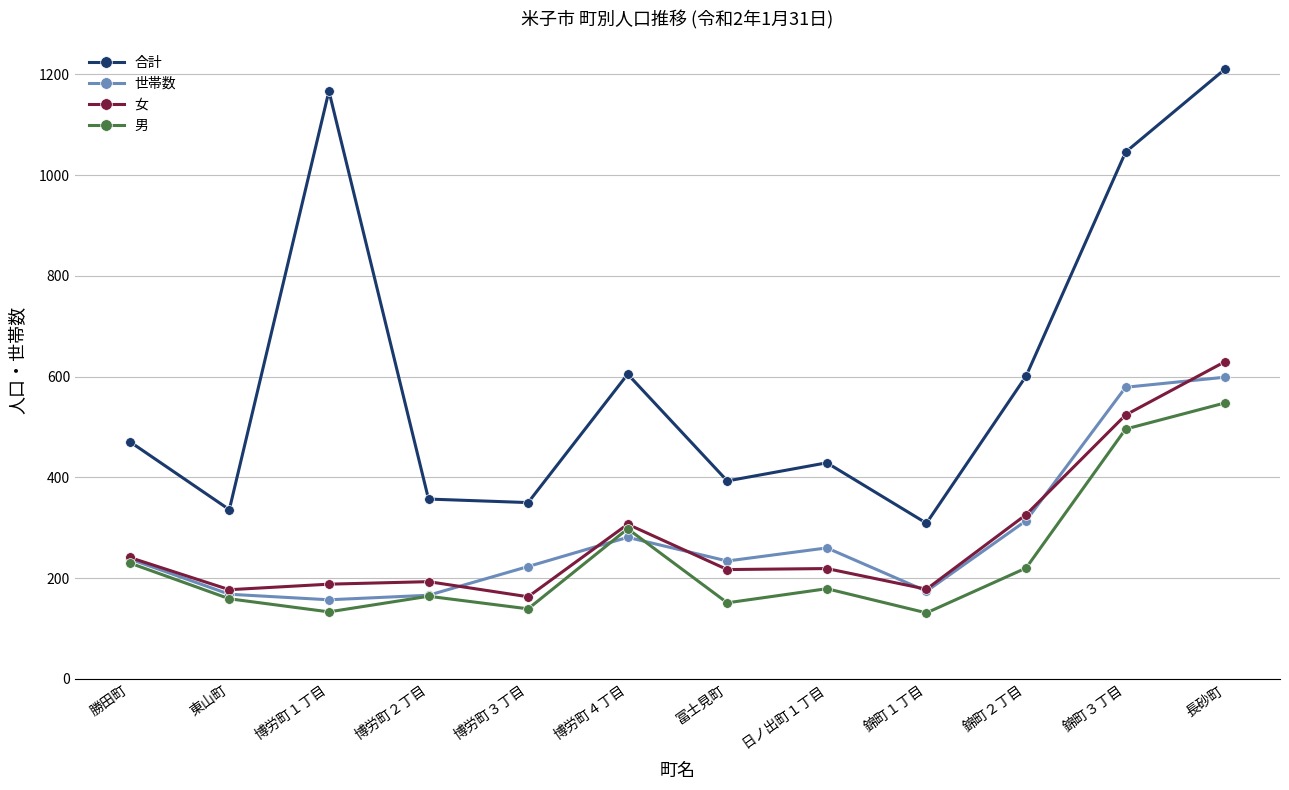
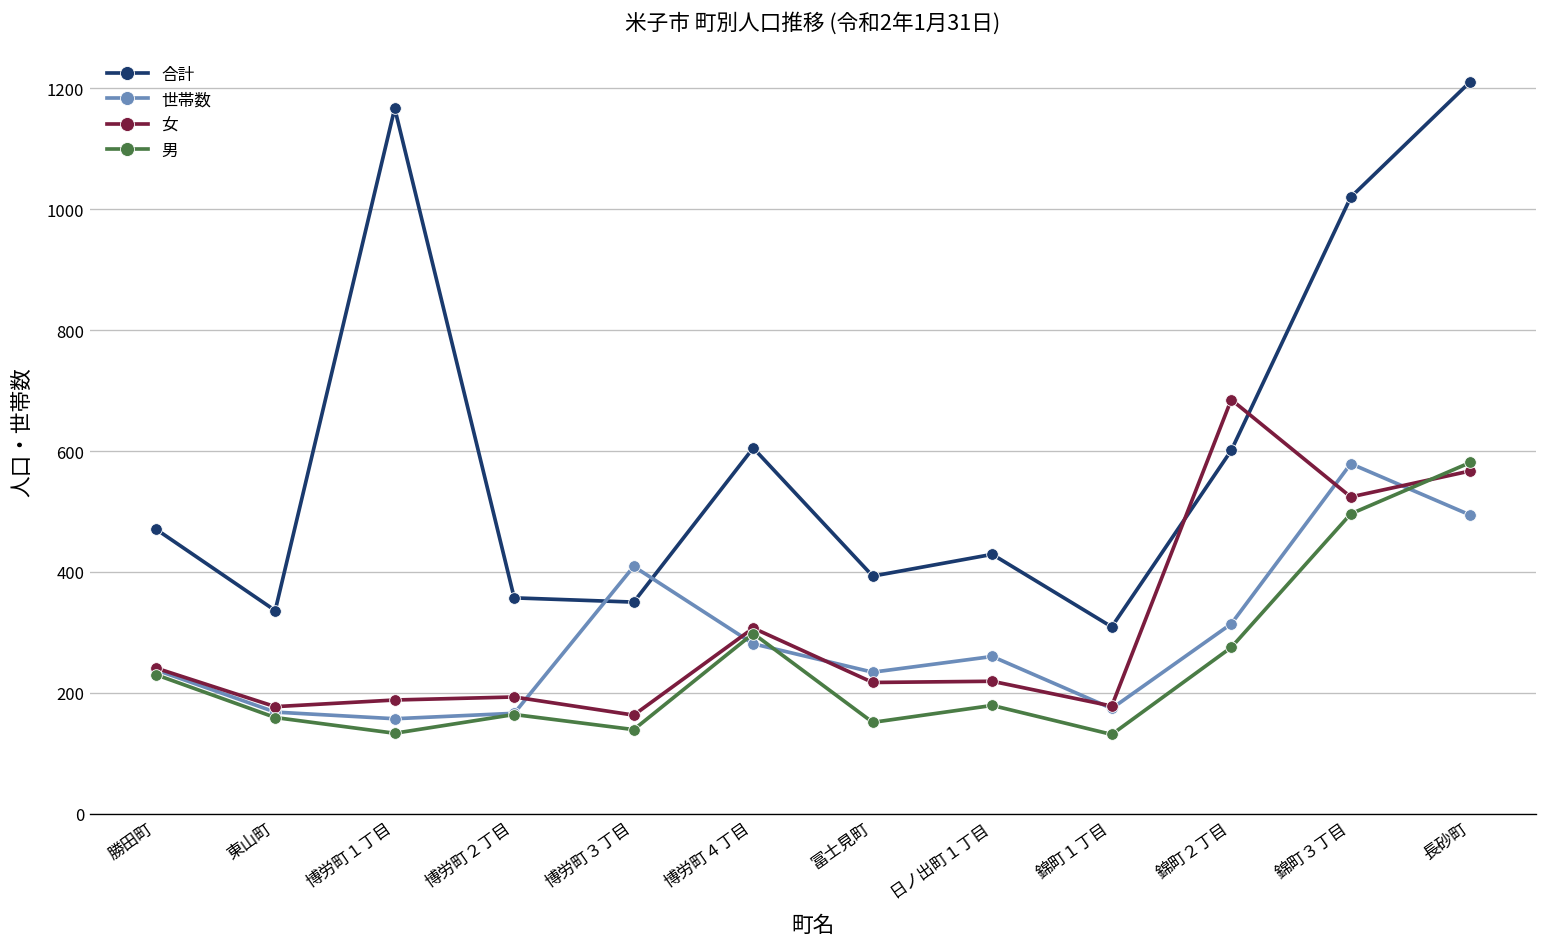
世帯数, 博労町３丁目: 220 -> 410
女, 錦町２丁目: 330 -> 690
男, 錦町２丁目: 220 -> 280
合計, 錦町３丁目: 1050 -> 1020
世帯数, 長砂町: 600 -> 490
女, 長砂町: 630 -> 570
男, 長砂町: 550 -> 580
